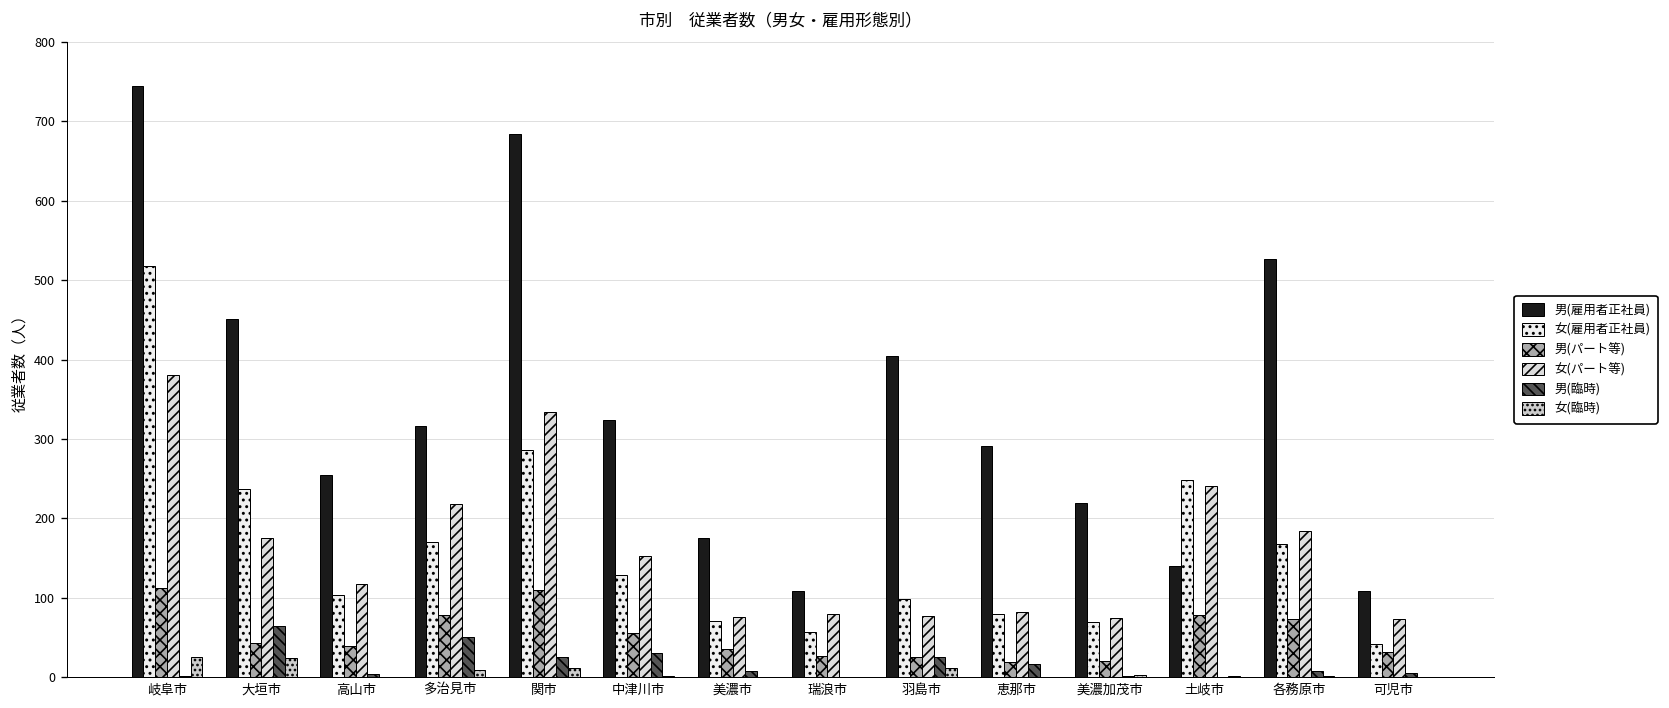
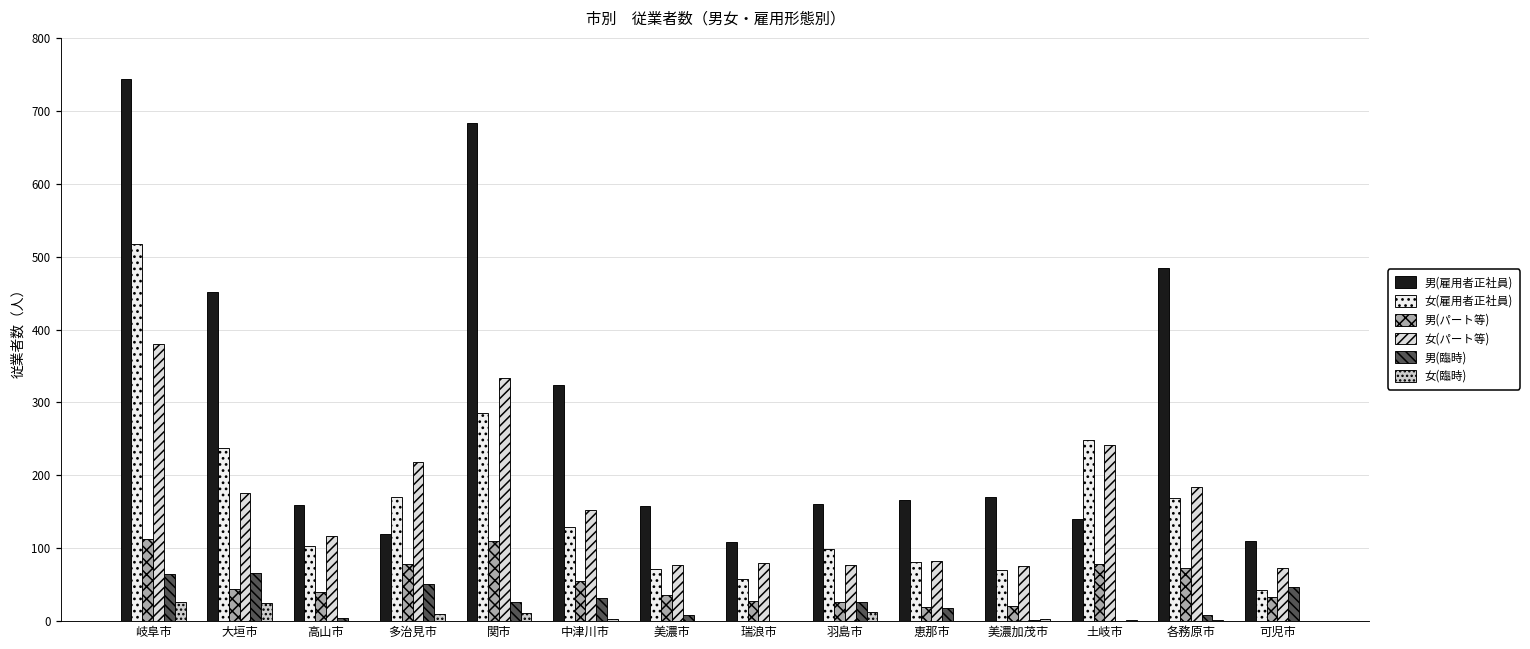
男(臨時), 岐阜市: 0 -> 60
男(雇用者正社員), 高山市: 250 -> 160
男(雇用者正社員), 多治見市: 320 -> 120
男(雇用者正社員), 美濃市: 180 -> 160
男(雇用者正社員), 羽島市: 410 -> 160
男(雇用者正社員), 恵那市: 290 -> 170
男(雇用者正社員), 美濃加茂市: 220 -> 170
男(雇用者正社員), 各務原市: 530 -> 490
男(臨時), 可児市: 10 -> 50
